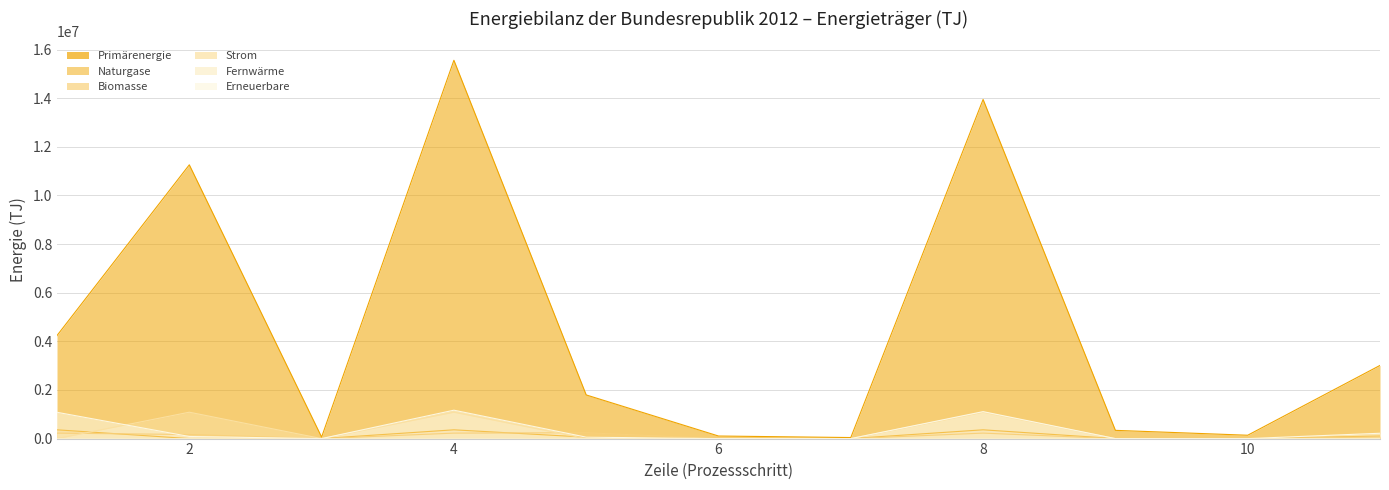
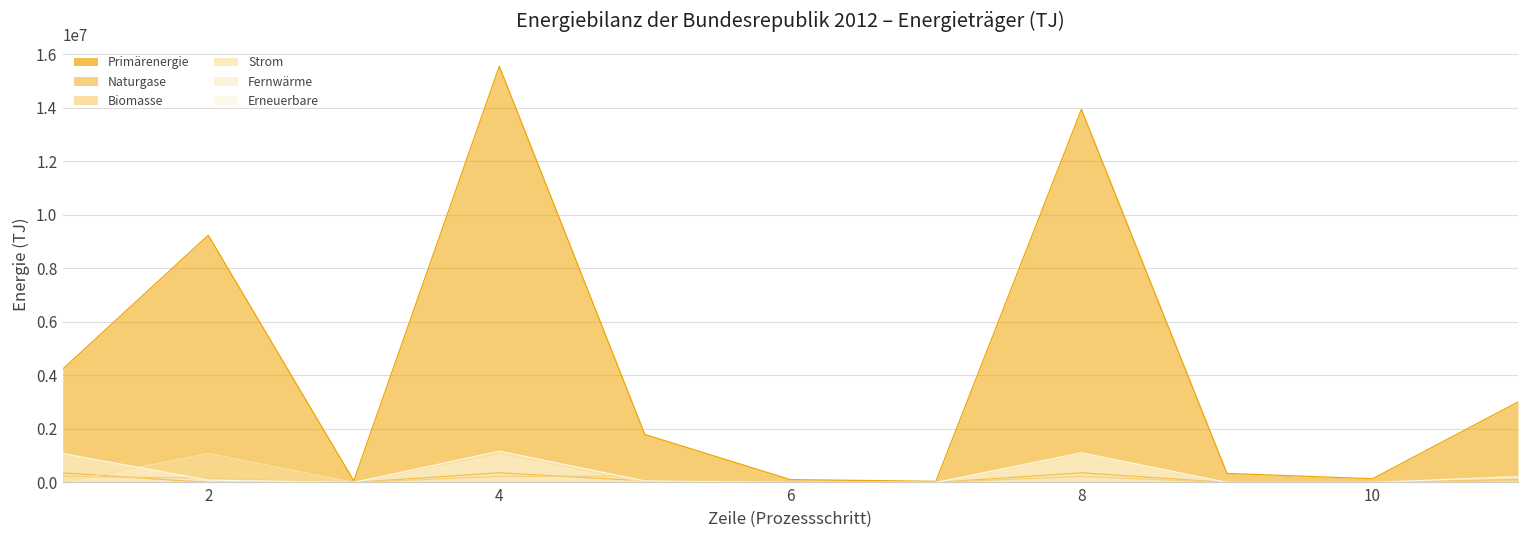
Primärenergie, 2: 11300000 -> 9200000
